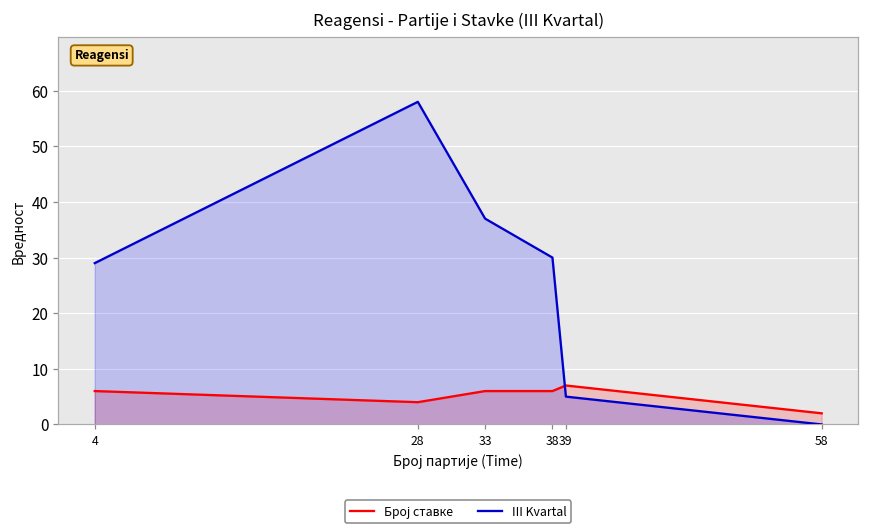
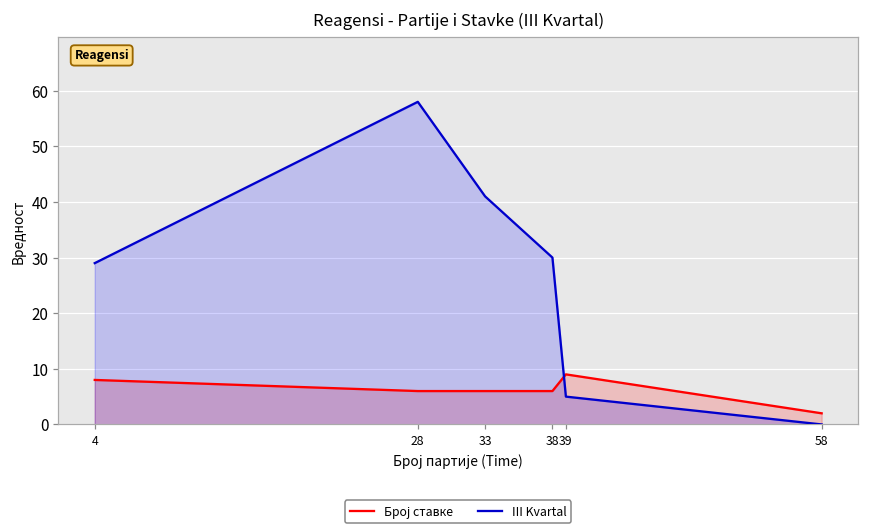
Број ставке, 4: 6 -> 8
Број ставке, 28: 4 -> 6
III Kvartal, 33: 37 -> 41
Број ставке, 39: 7 -> 9
